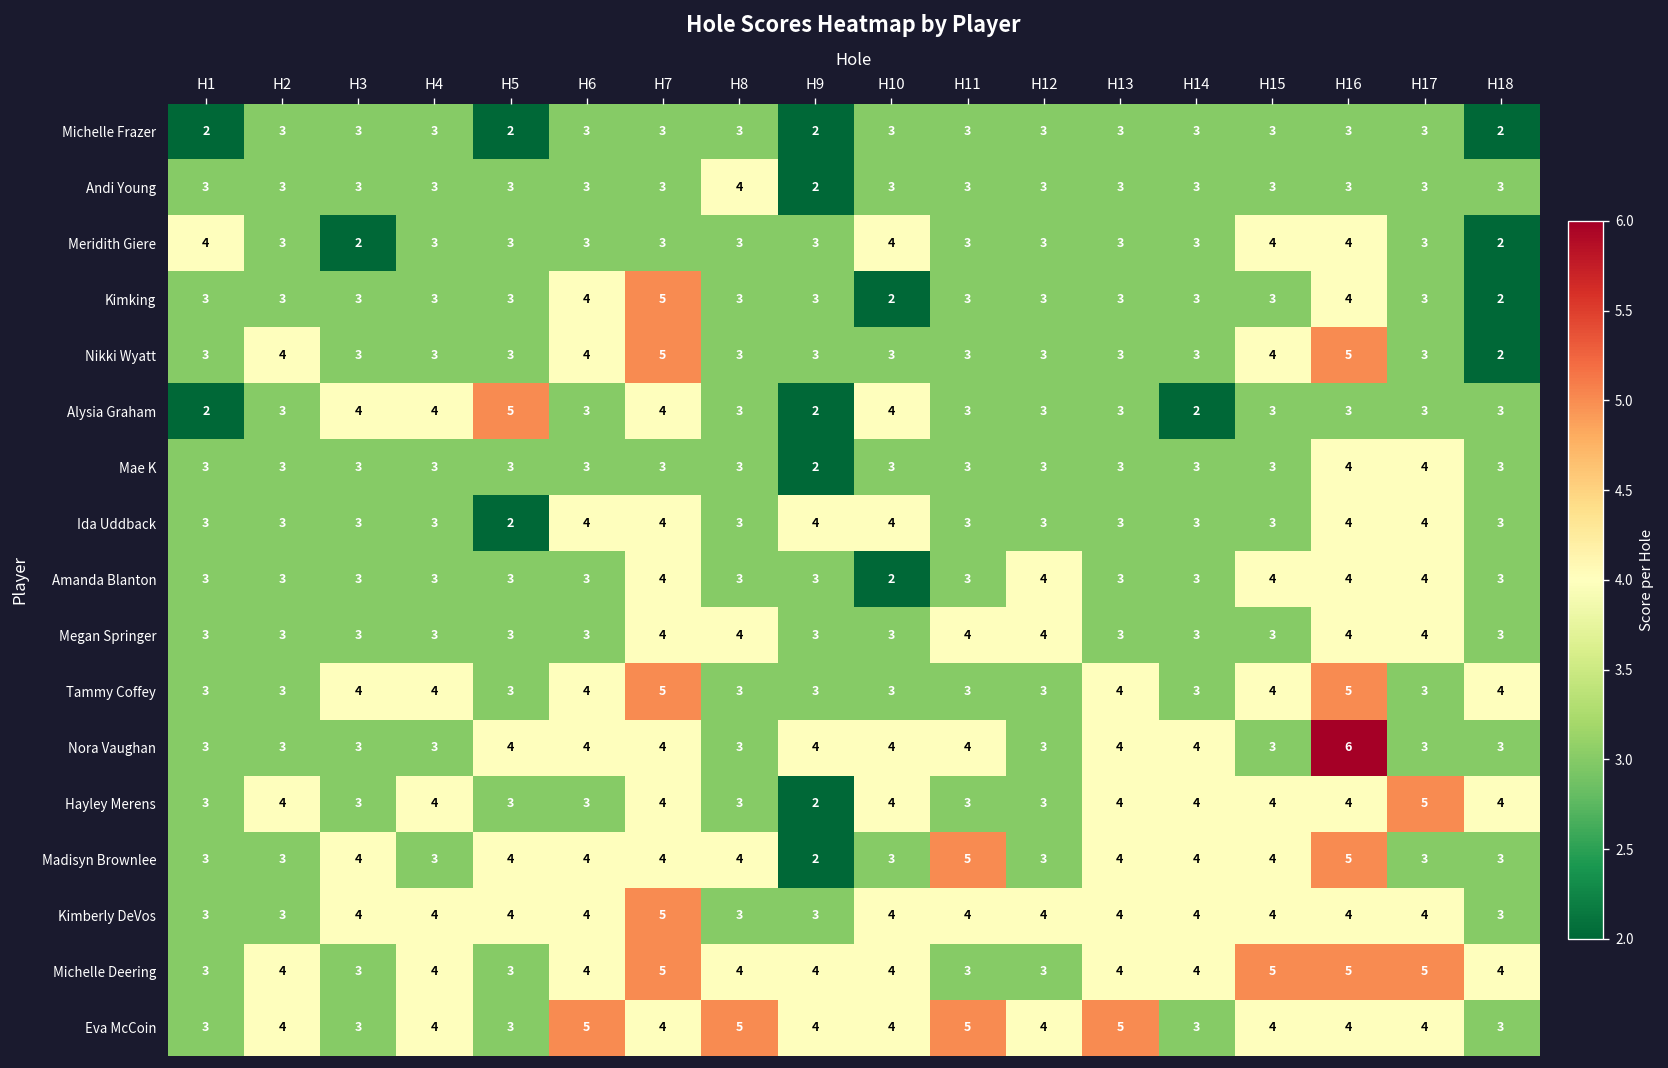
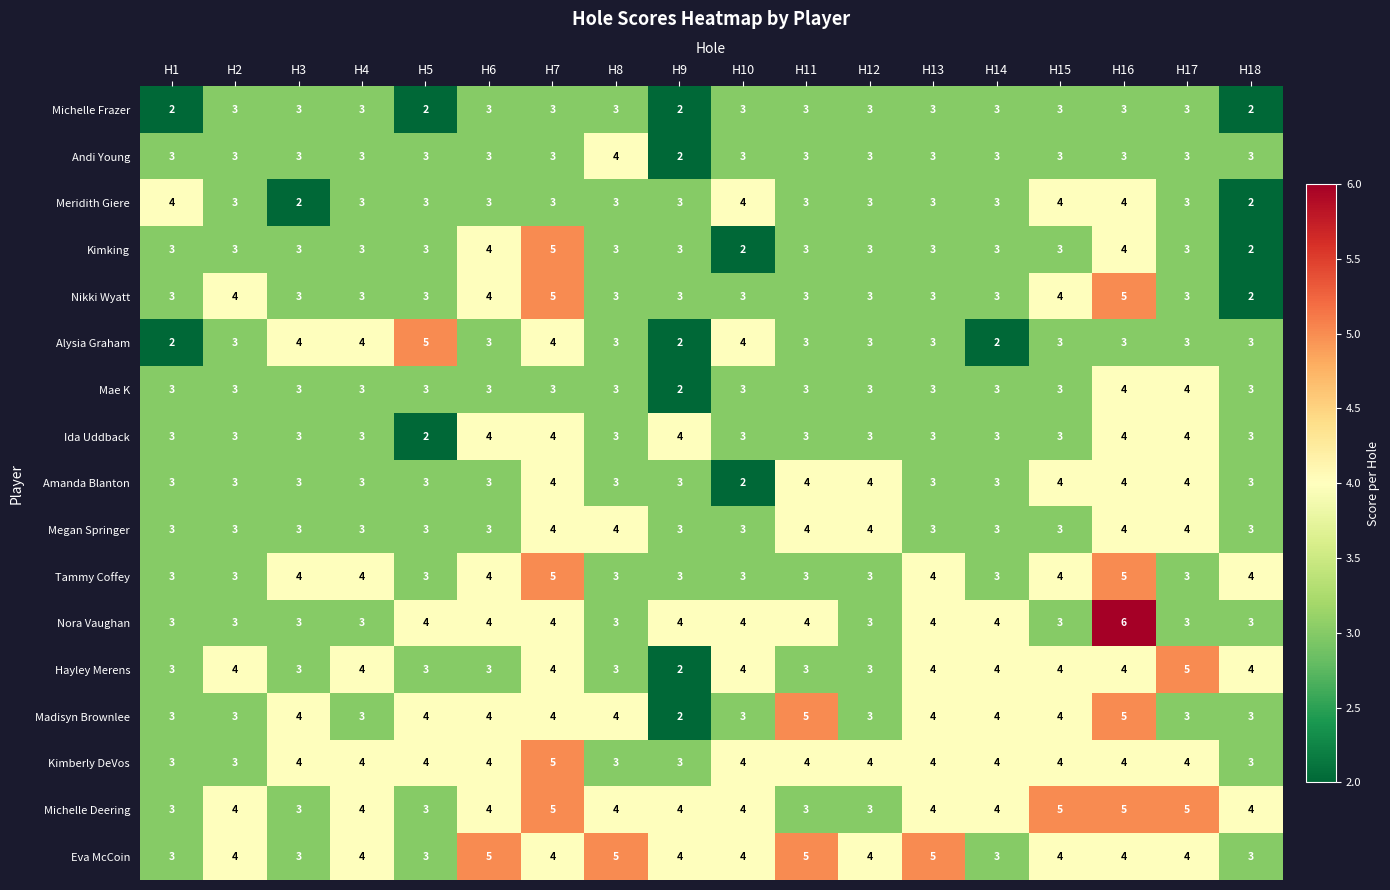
Ida Uddback, H10: 4 -> 3
Amanda Blanton, H11: 3 -> 4
